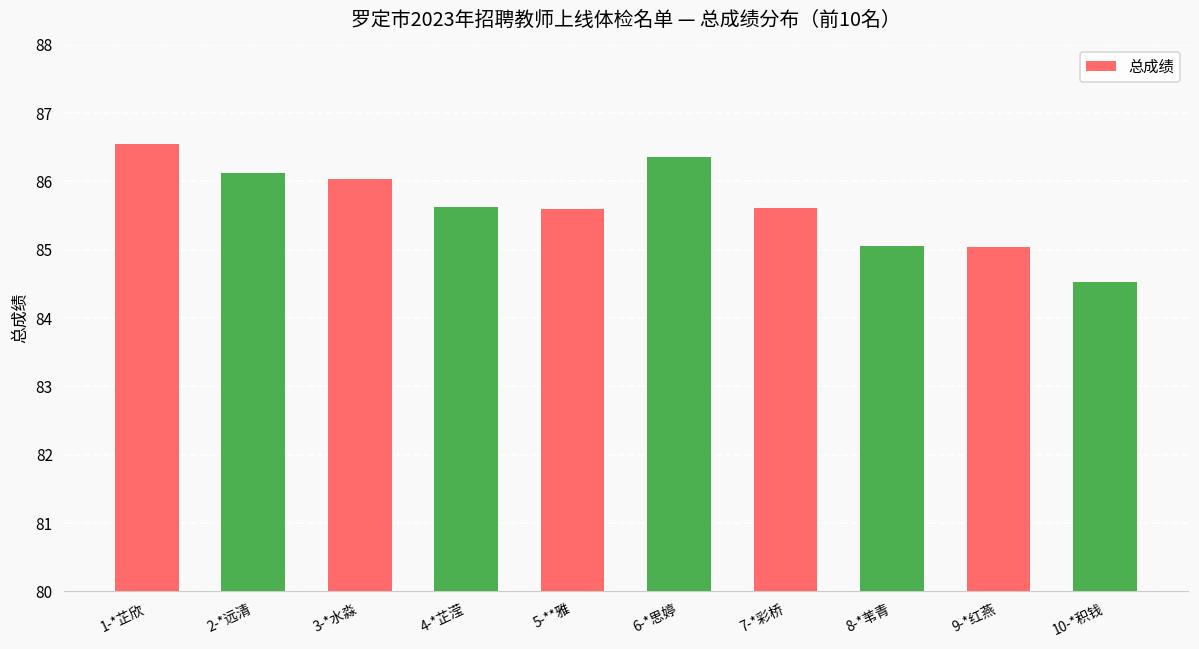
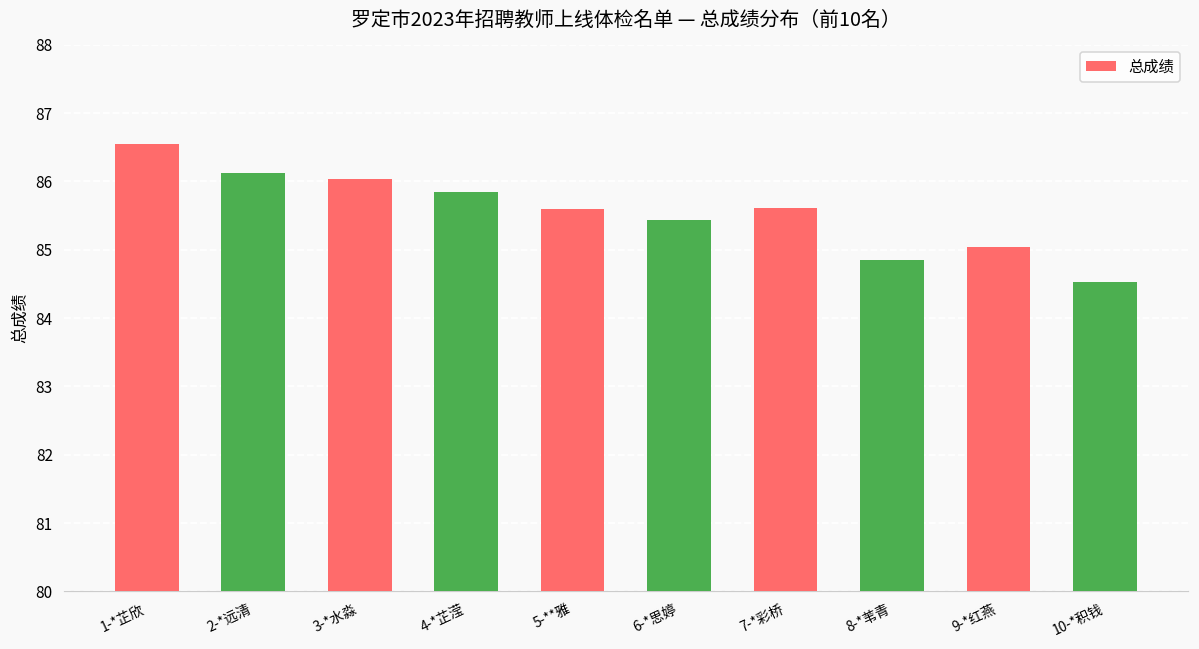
4-*芷滢: 85.6 -> 85.8
6-*思婷: 86.4 -> 85.4
8-*苇青: 85.1 -> 84.9
